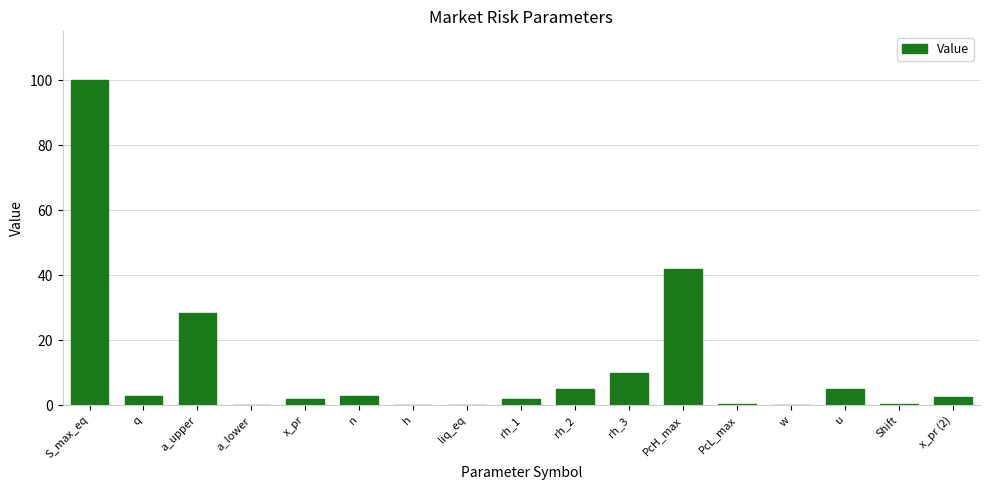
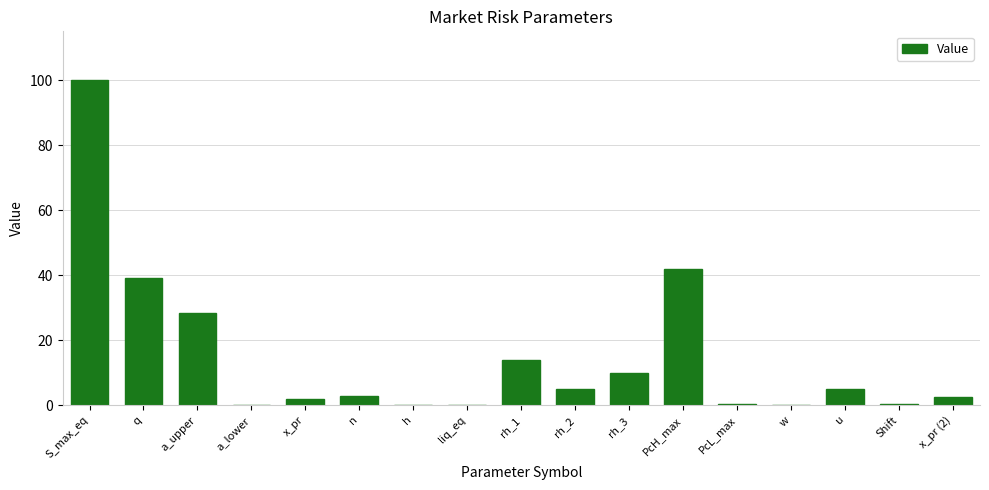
q: 3 -> 39
rh_1: 2 -> 14
